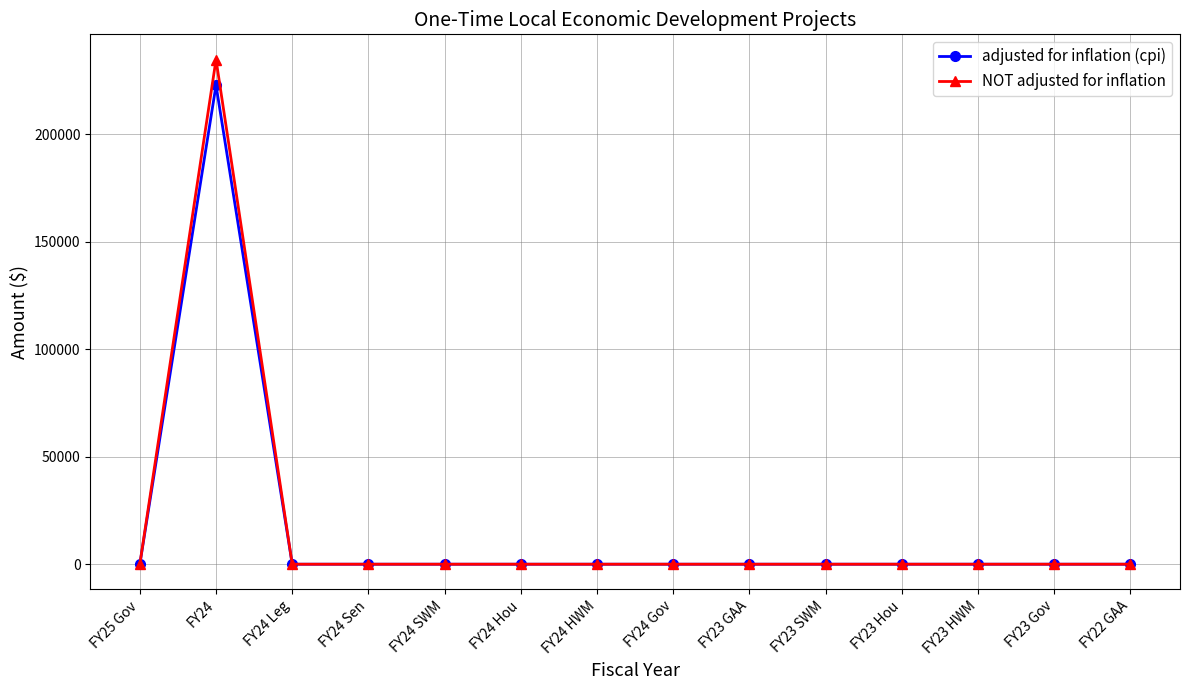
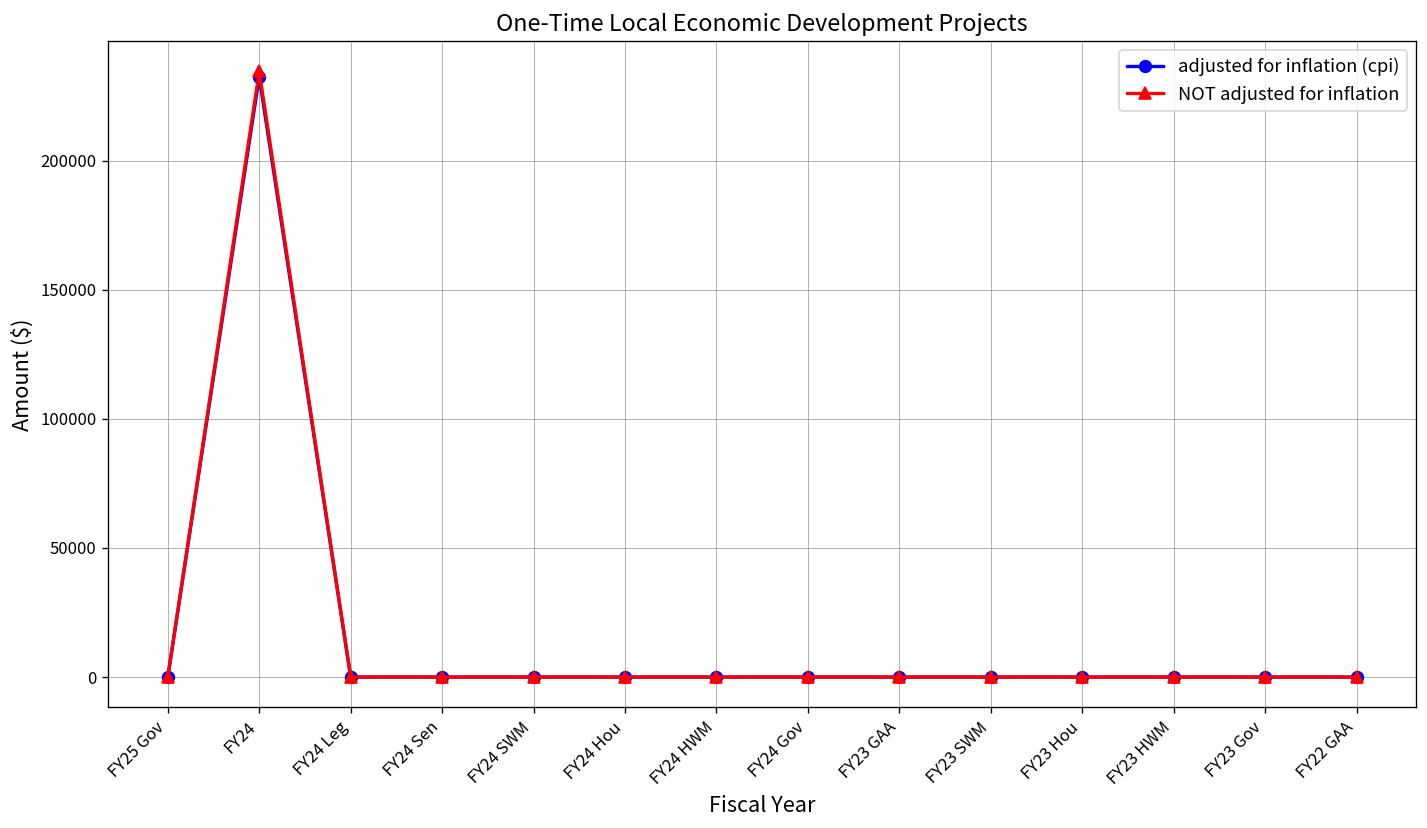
adjusted for inflation (cpi), FY24: 223000 -> 233000
